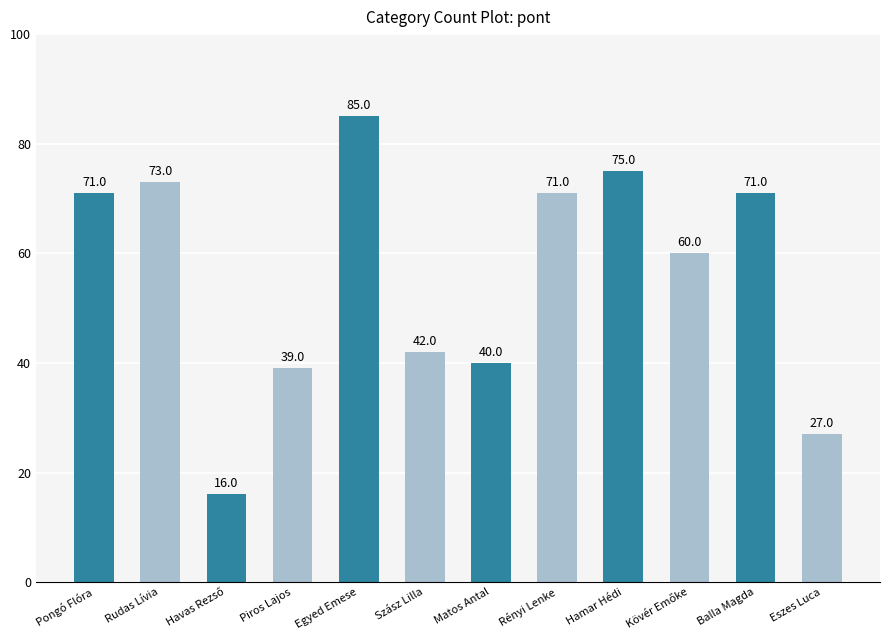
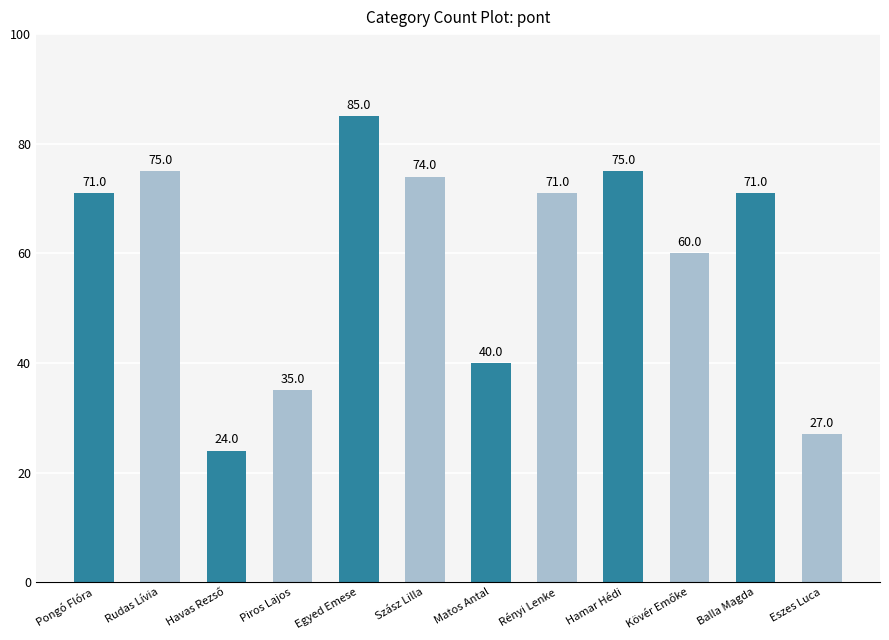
Rudas Lívia: 73.0 -> 75.0
Havas Rezső: 16.0 -> 24.0
Piros Lajos: 39.0 -> 35.0
Szász Lilla: 42.0 -> 74.0
